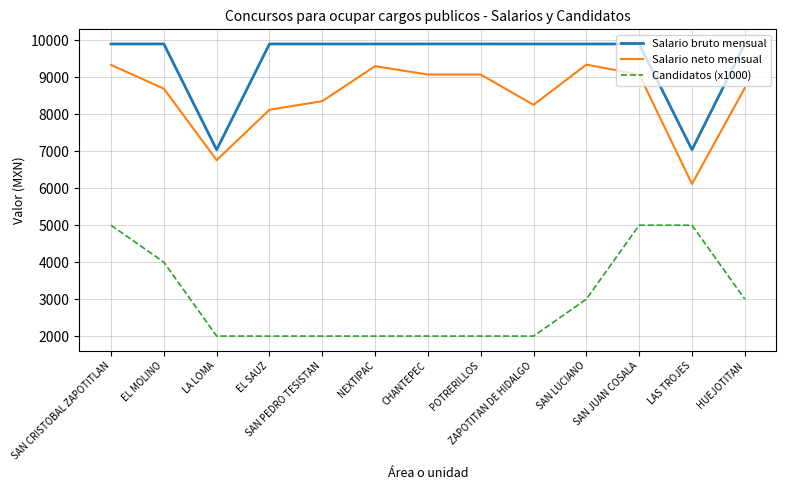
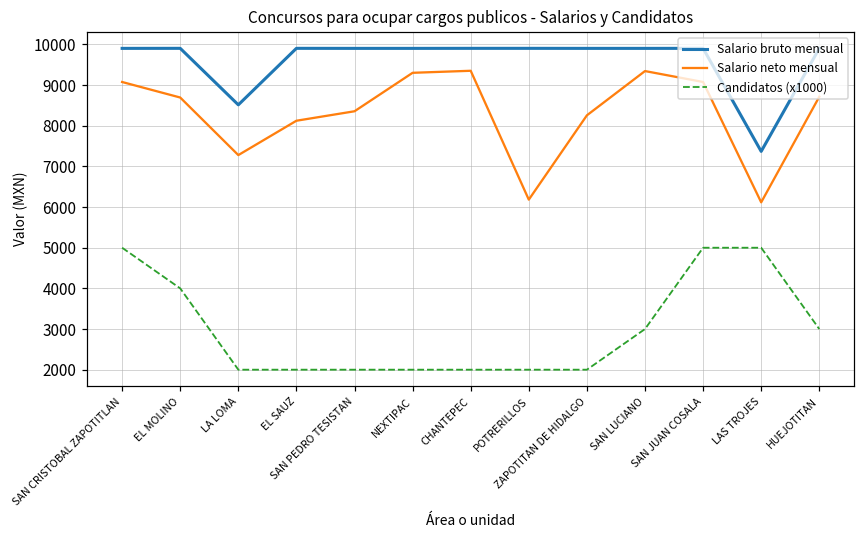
Salario neto mensual, SAN CRISTOBAL ZAPOTITLAN: 9300 -> 9100
Salario bruto mensual, LA LOMA: 7000 -> 8500
Salario neto mensual, LA LOMA: 6800 -> 7300
Salario neto mensual, CHANTEPEC: 9100 -> 9400
Salario neto mensual, POTRERILLOS: 9100 -> 6200
Salario bruto mensual, LAS TROJES: 7000 -> 7400
